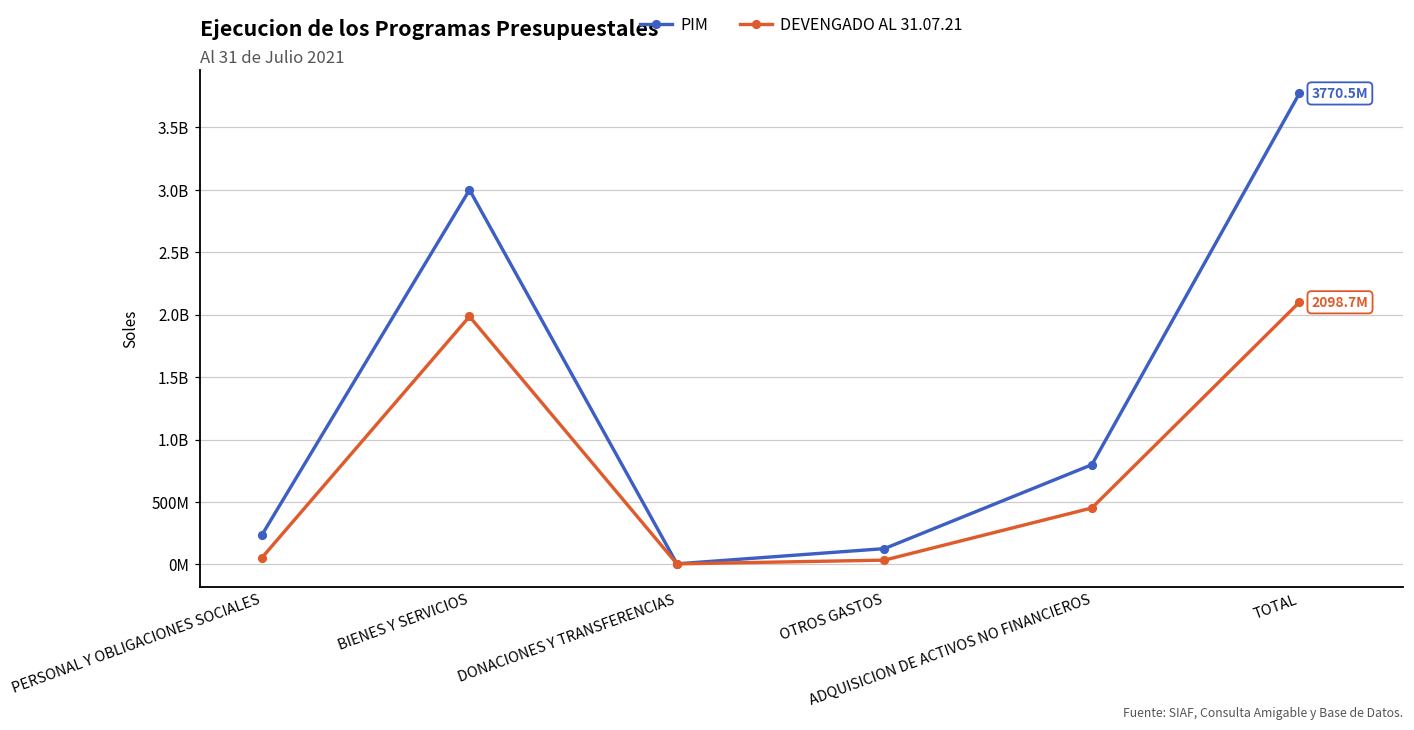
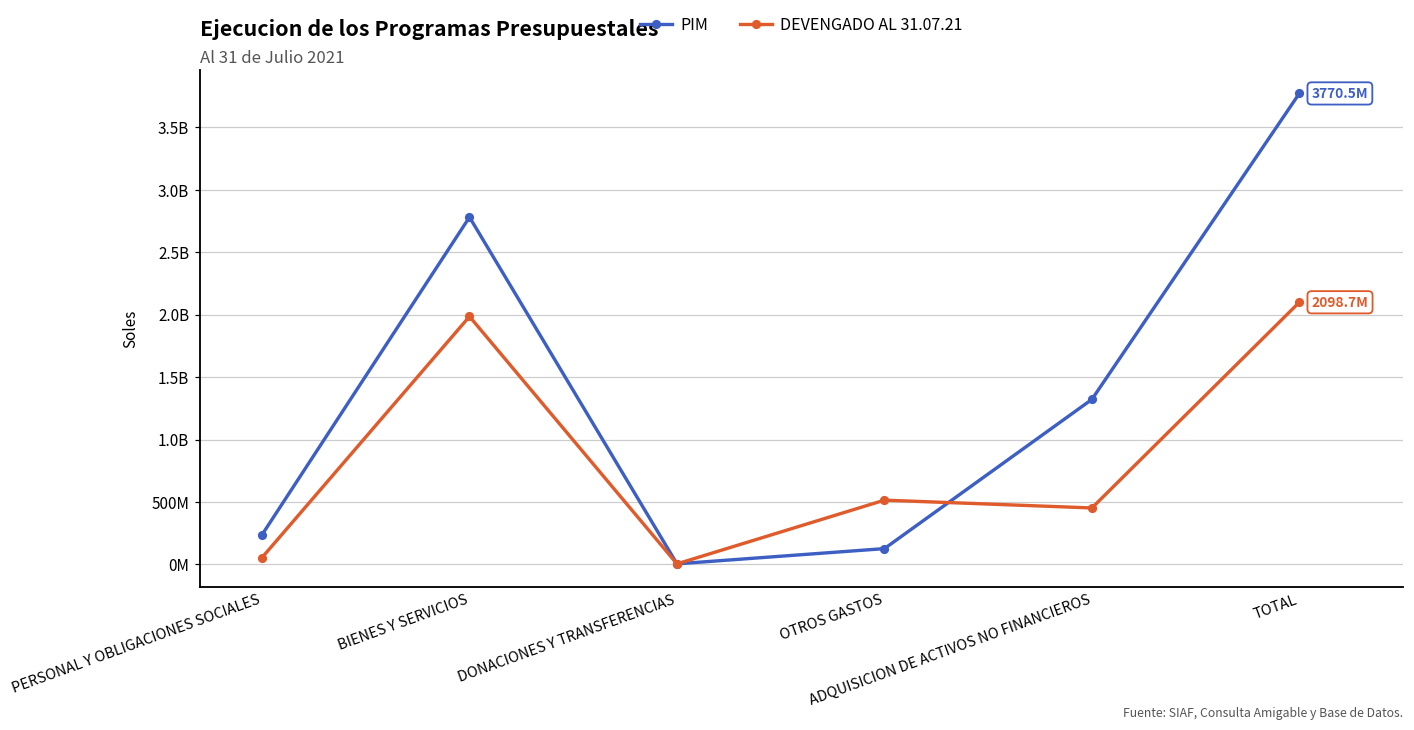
PIM, BIENES Y SERVICIOS: 3000000000 -> 2780000000
DEVENGADO AL 31.07.21, OTROS GASTOS: 30000000 -> 510000000
PIM, ADQUISICION DE ACTIVOS NO FINANCIEROS: 800000000 -> 1320000000
